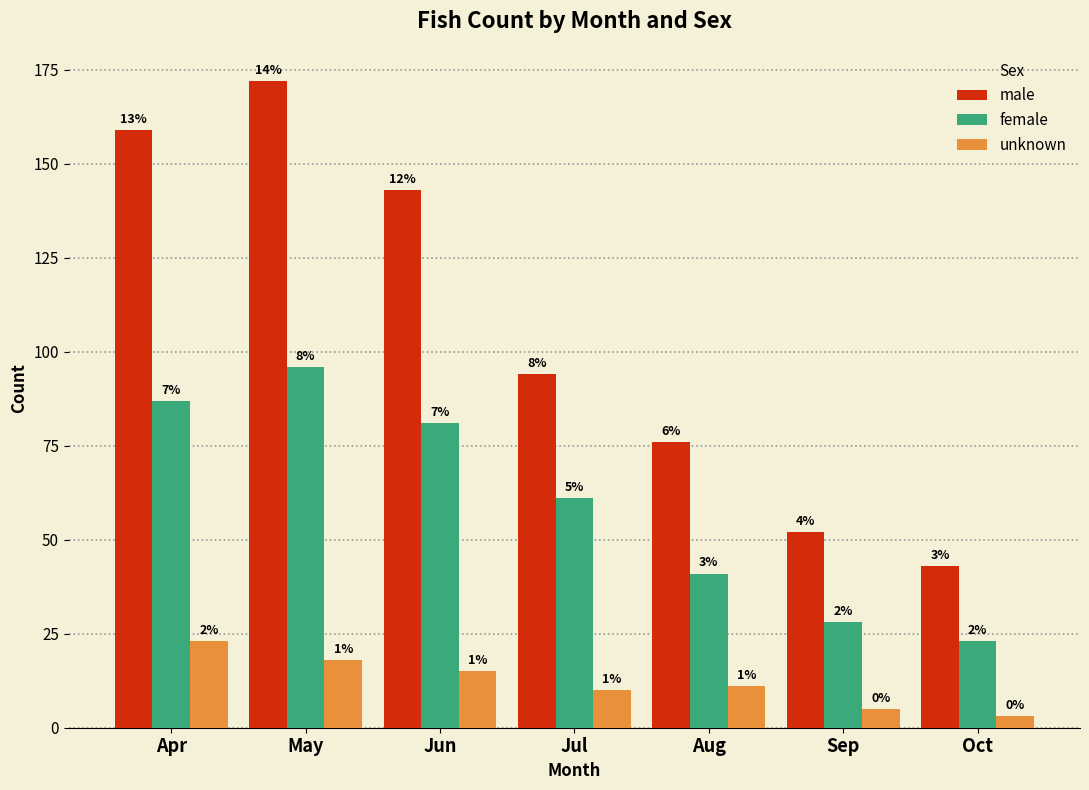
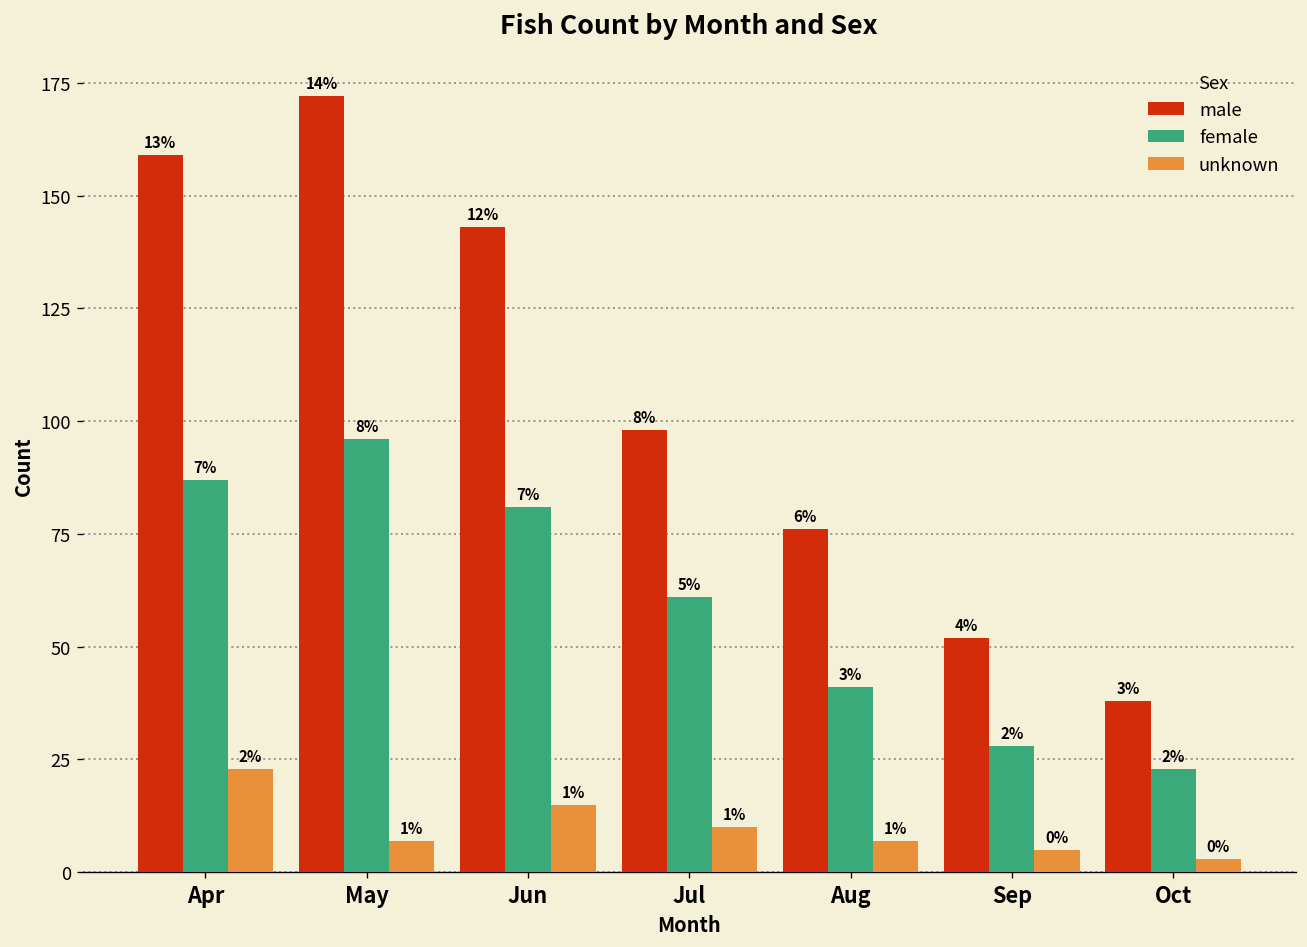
unknown, May: 18 -> 7
male, Jul: 94 -> 98
unknown, Aug: 11 -> 7
male, Oct: 43 -> 38
